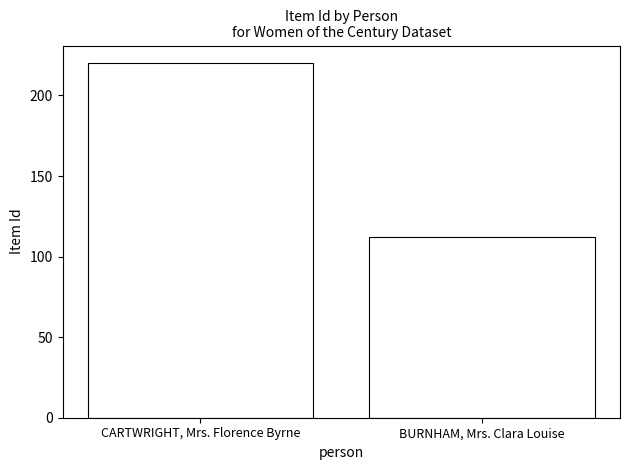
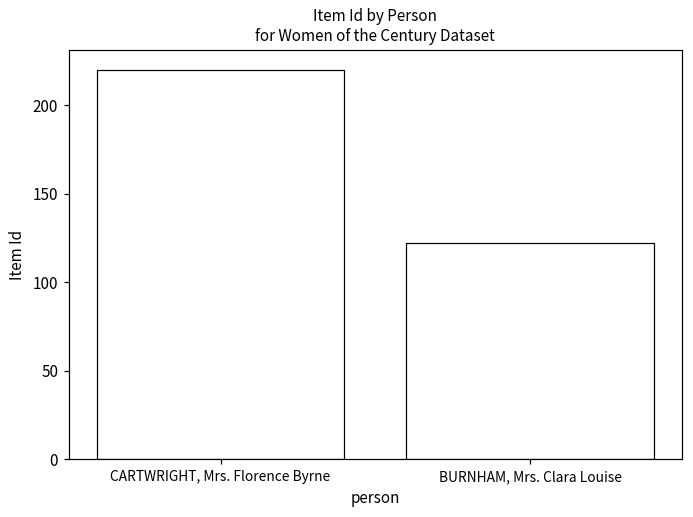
BURNHAM, Mrs. Clara Louise: 112 -> 122
